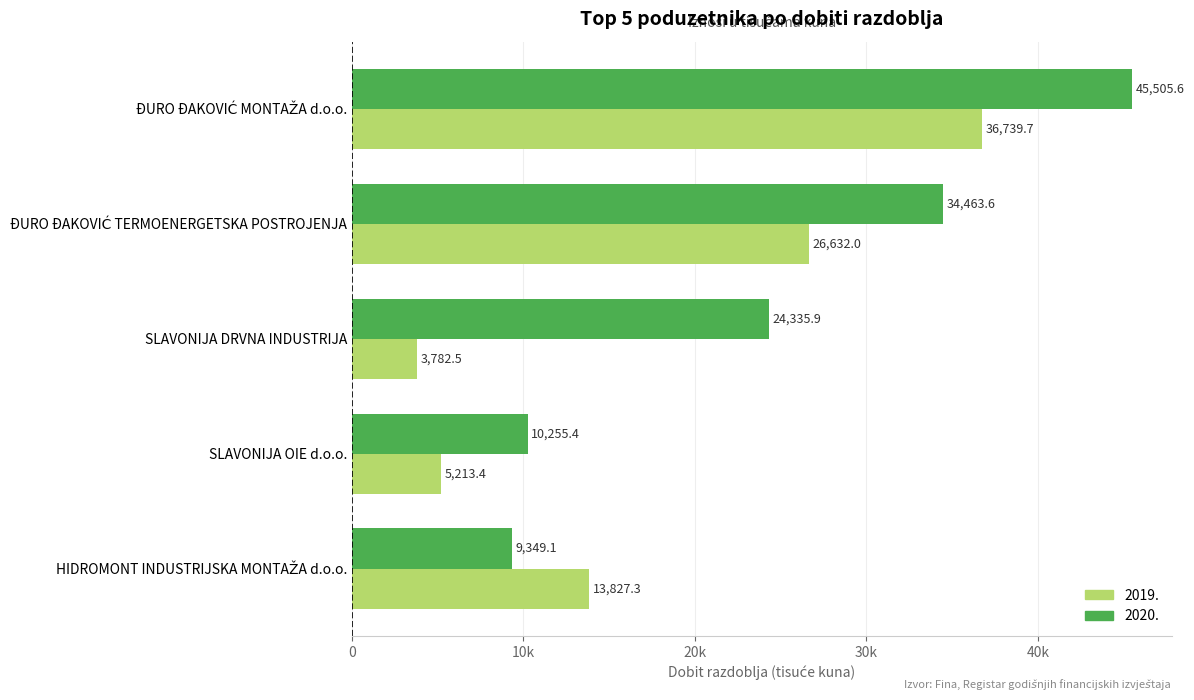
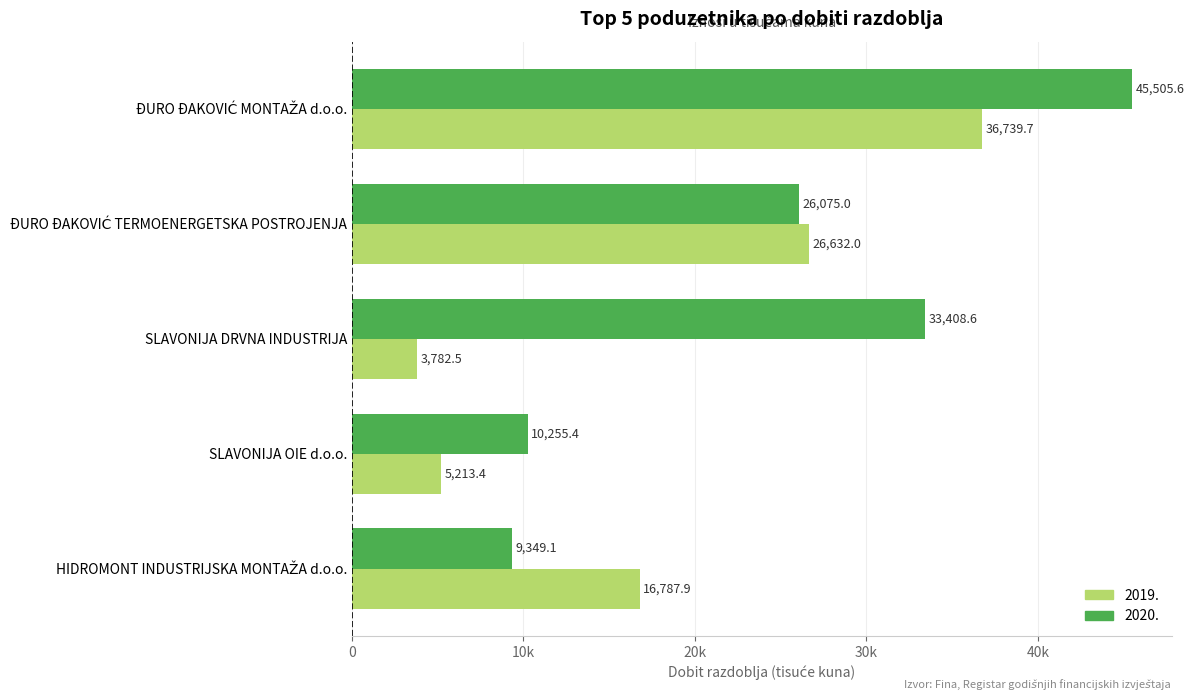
2020., ĐURO ĐAKOVIĆ TERMOENERGETSKA POSTROJENJA: 34,463.6 -> 26,075.0
2020., SLAVONIJA DRVNA INDUSTRIJA: 24,335.9 -> 33,408.6
2019., HIDROMONT INDUSTRIJSKA MONTAŽA d.o.o.: 13,827.3 -> 16,787.9
